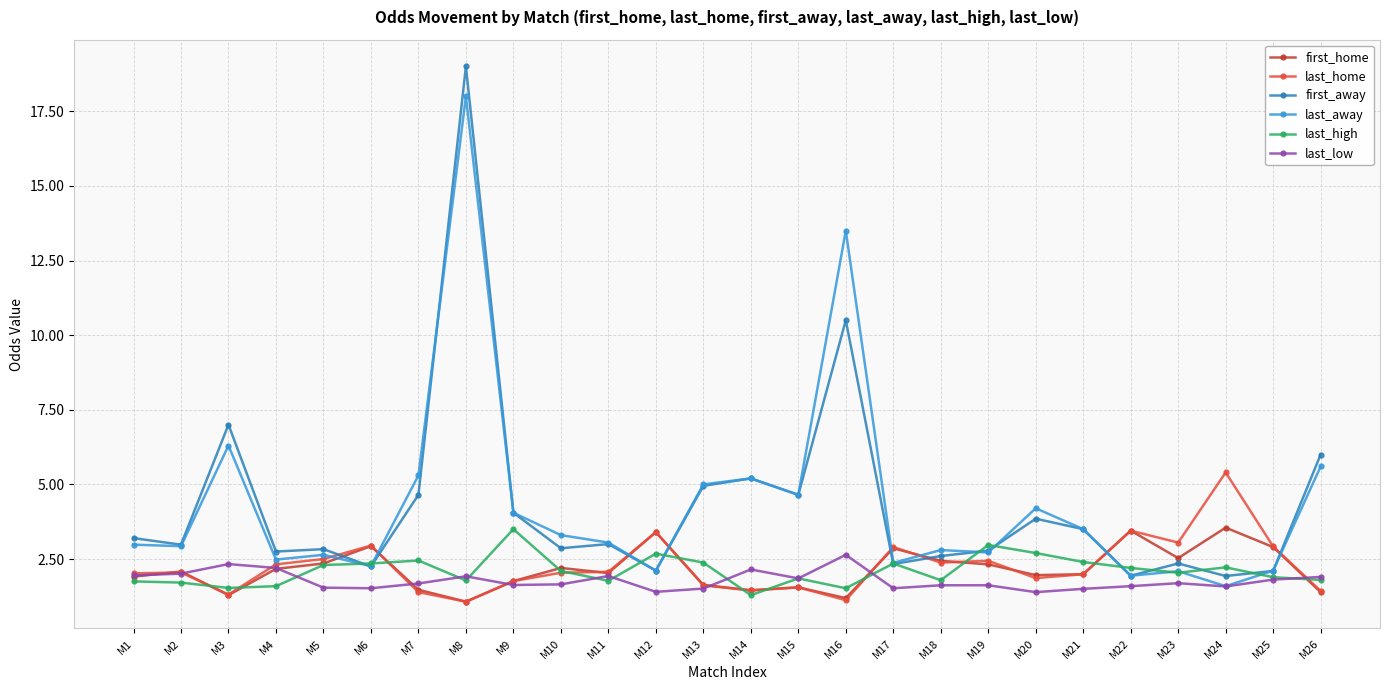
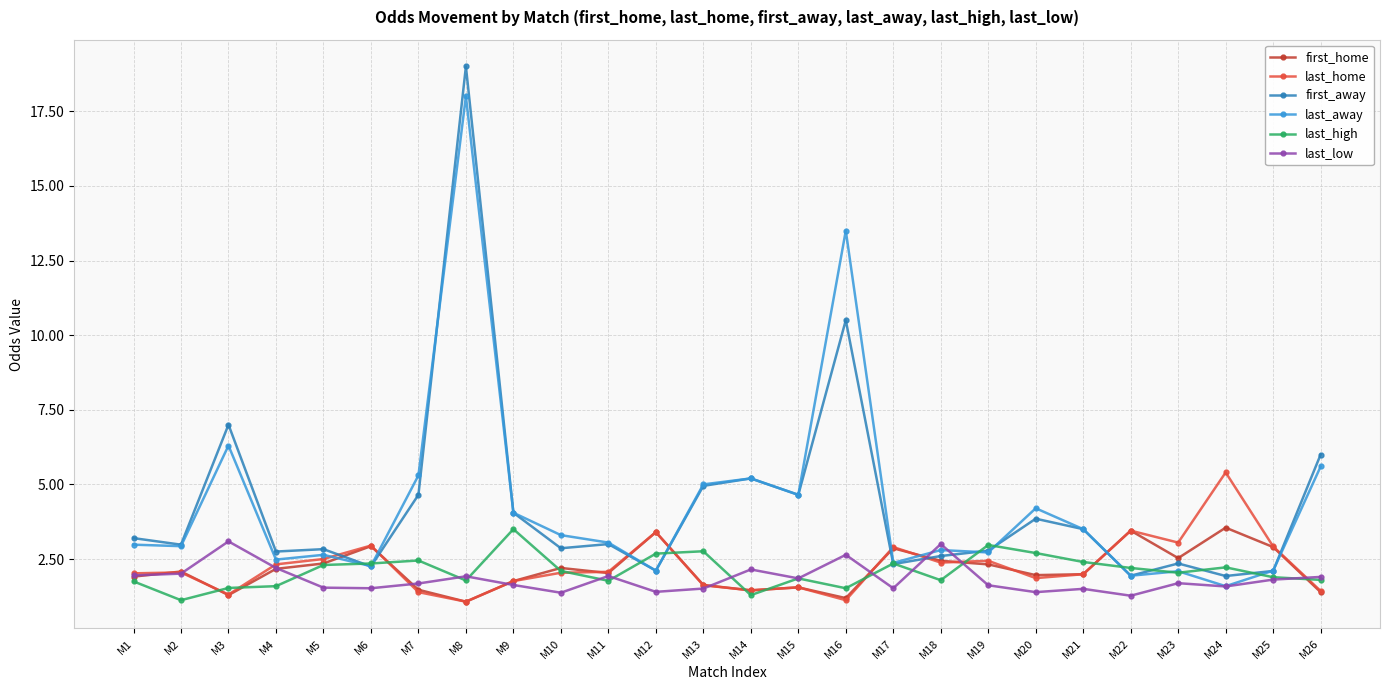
last_high, M2: 1.7 -> 1.1
last_low, M3: 2.3 -> 3.1
last_low, M10: 1.7 -> 1.4
last_high, M13: 2.4 -> 2.8
last_low, M18: 1.6 -> 3.0
last_low, M22: 1.6 -> 1.3
